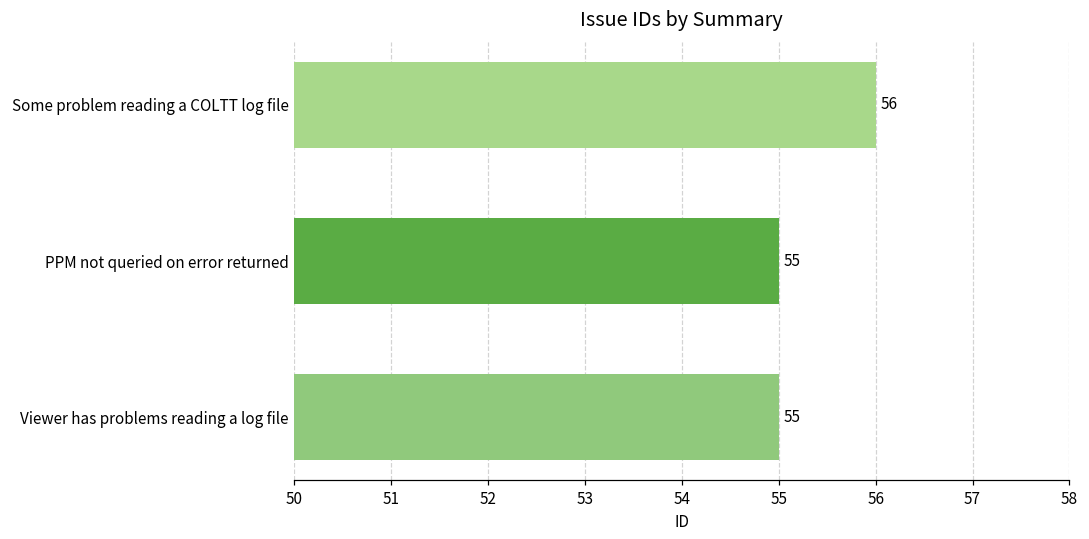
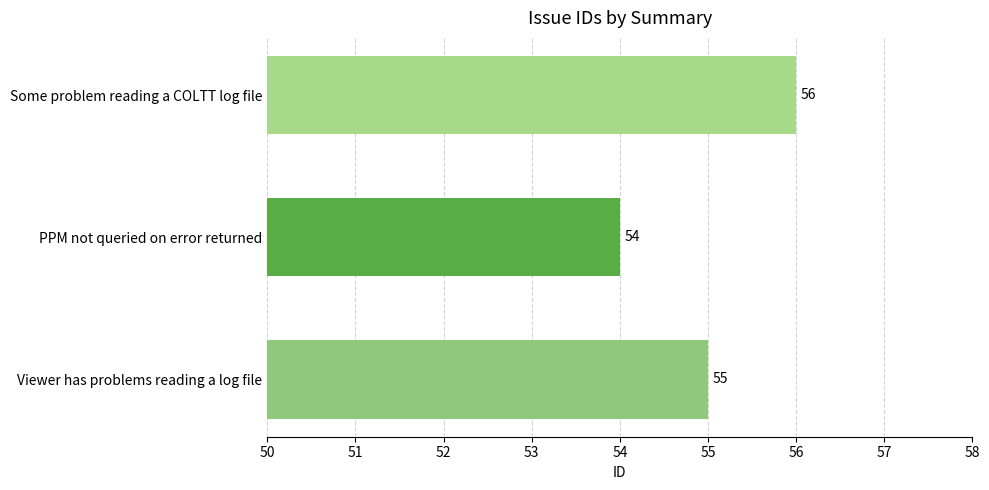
PPM not queried on error returned: 55 -> 54
